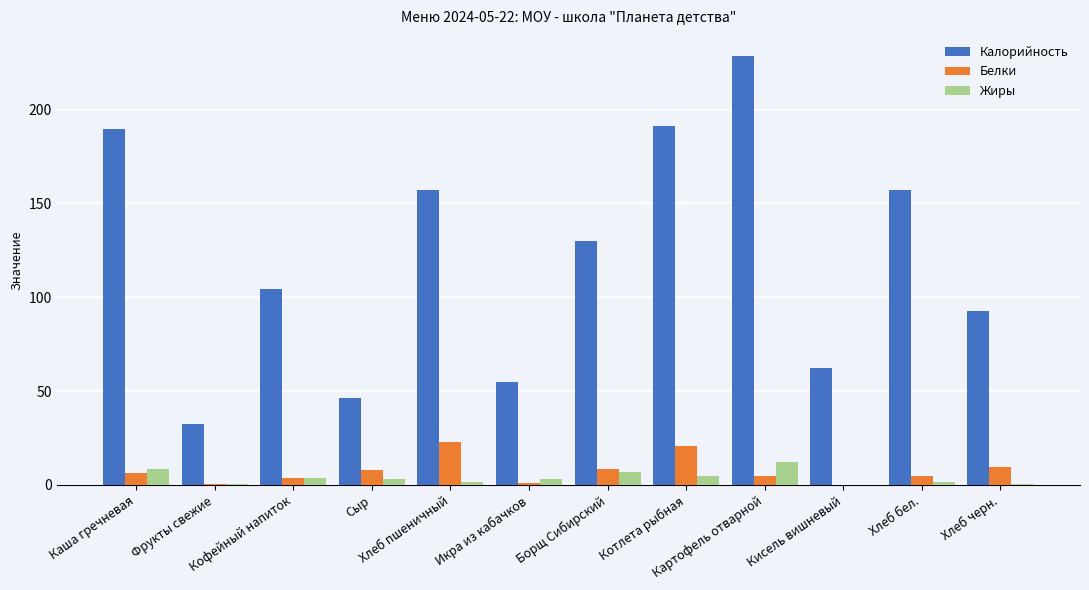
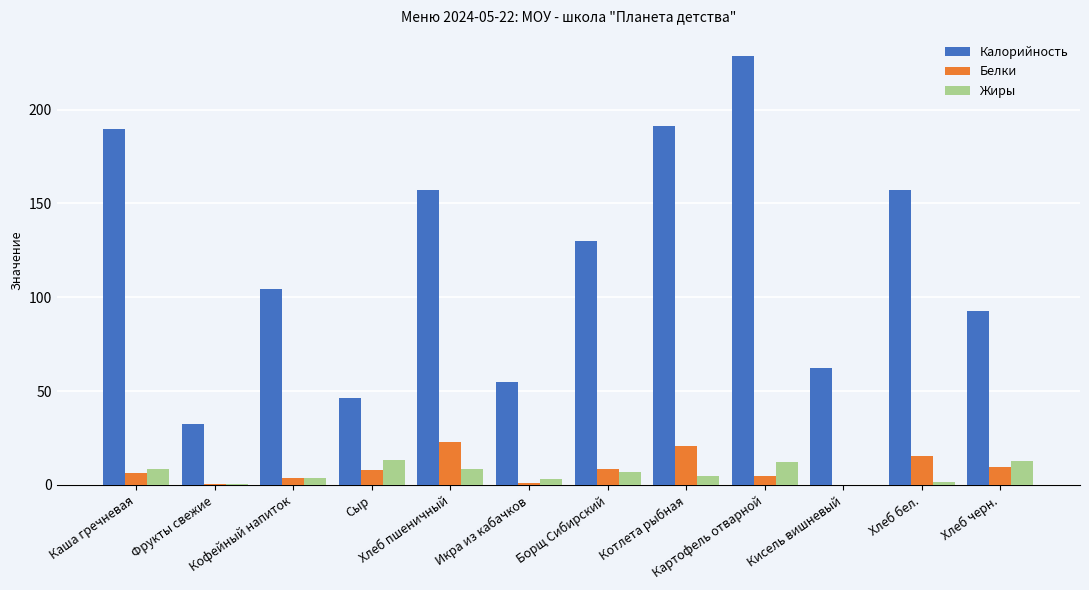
Жиры, Сыр: 3 -> 13
Жиры, Хлеб пшеничный: 2 -> 9
Белки, Хлеб бел.: 5 -> 15
Жиры, Хлеб черн.: 0 -> 13
